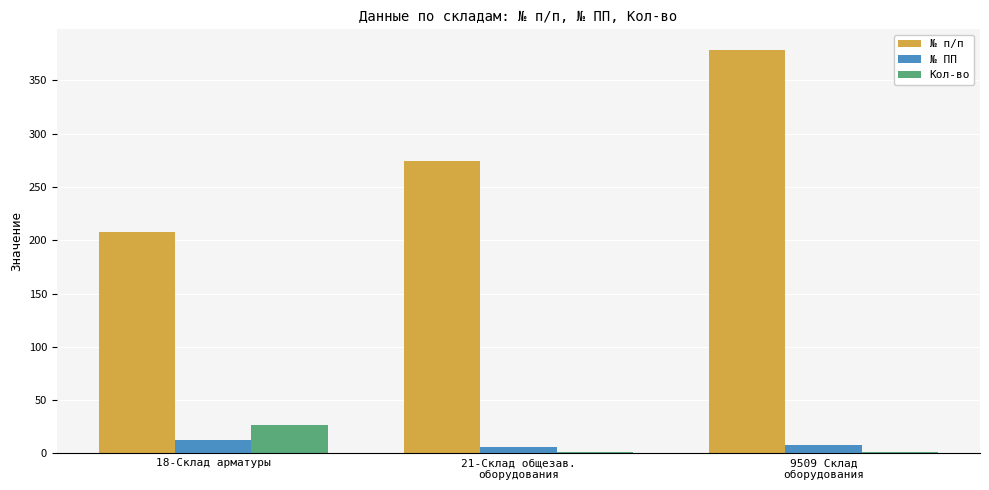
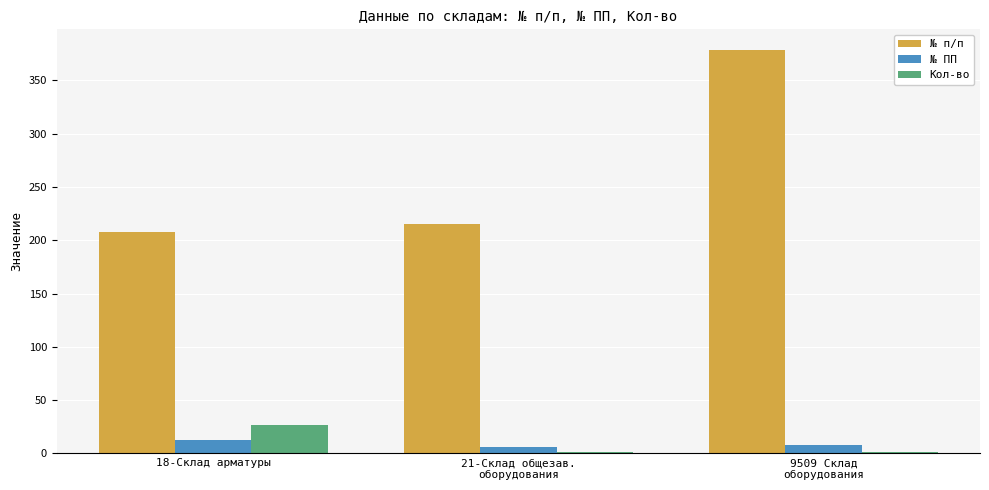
№ п/п, 21-Склад общезав. оборудования: 274 -> 215
